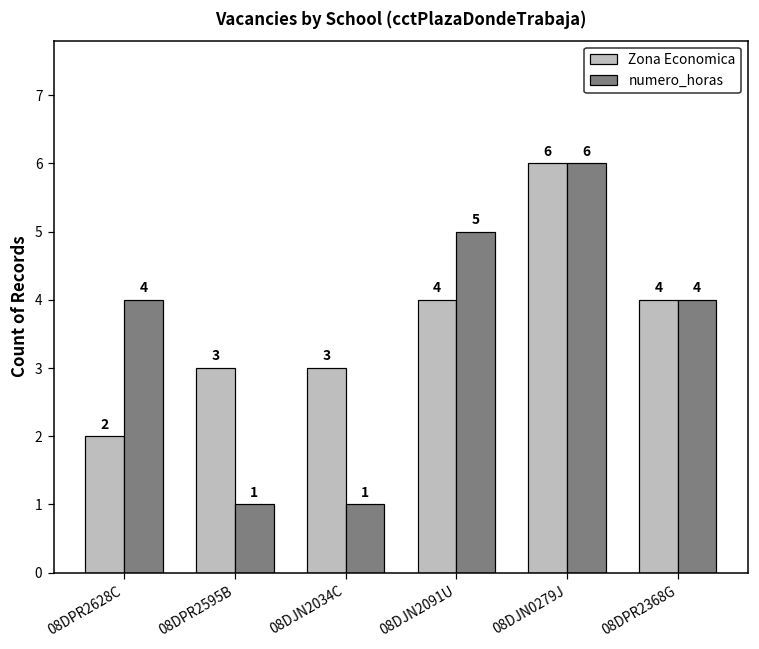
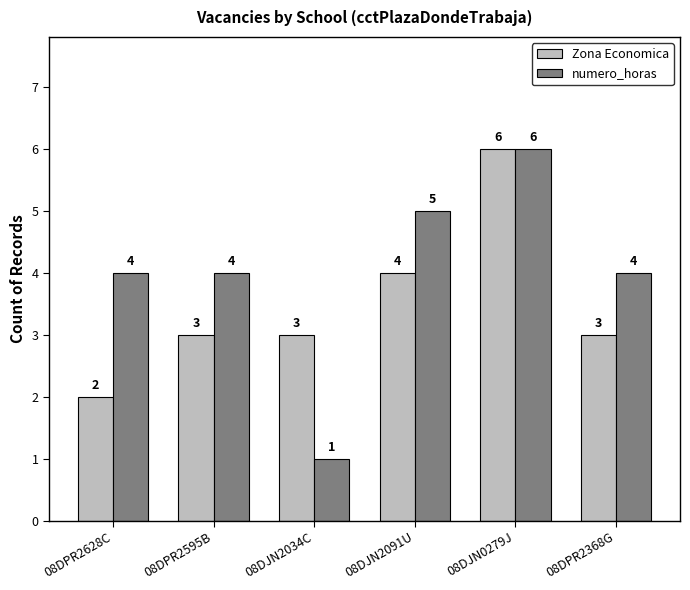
numero_horas, 08DPR2595B: 1 -> 4
Zona Economica, 08DPR2368G: 4 -> 3
